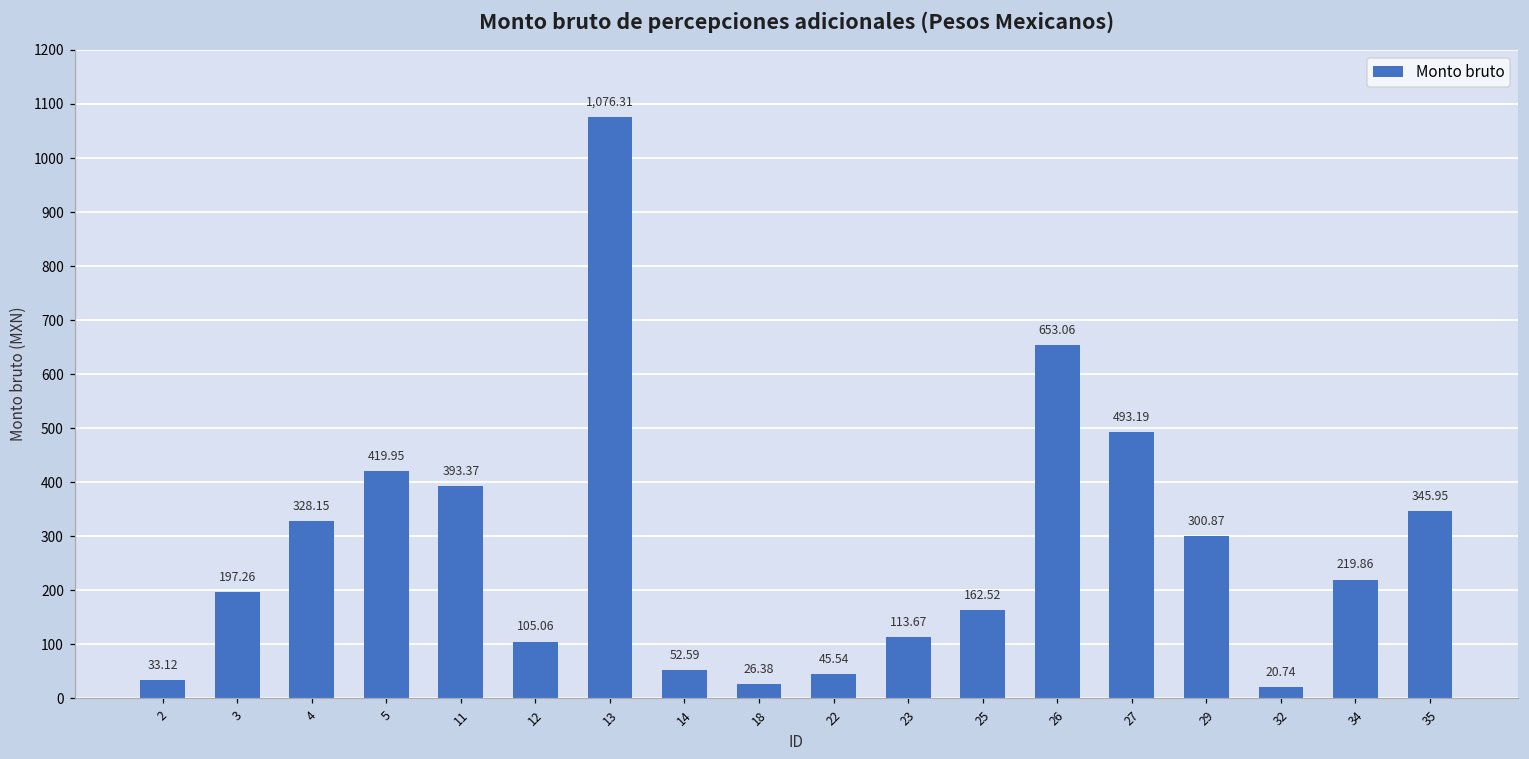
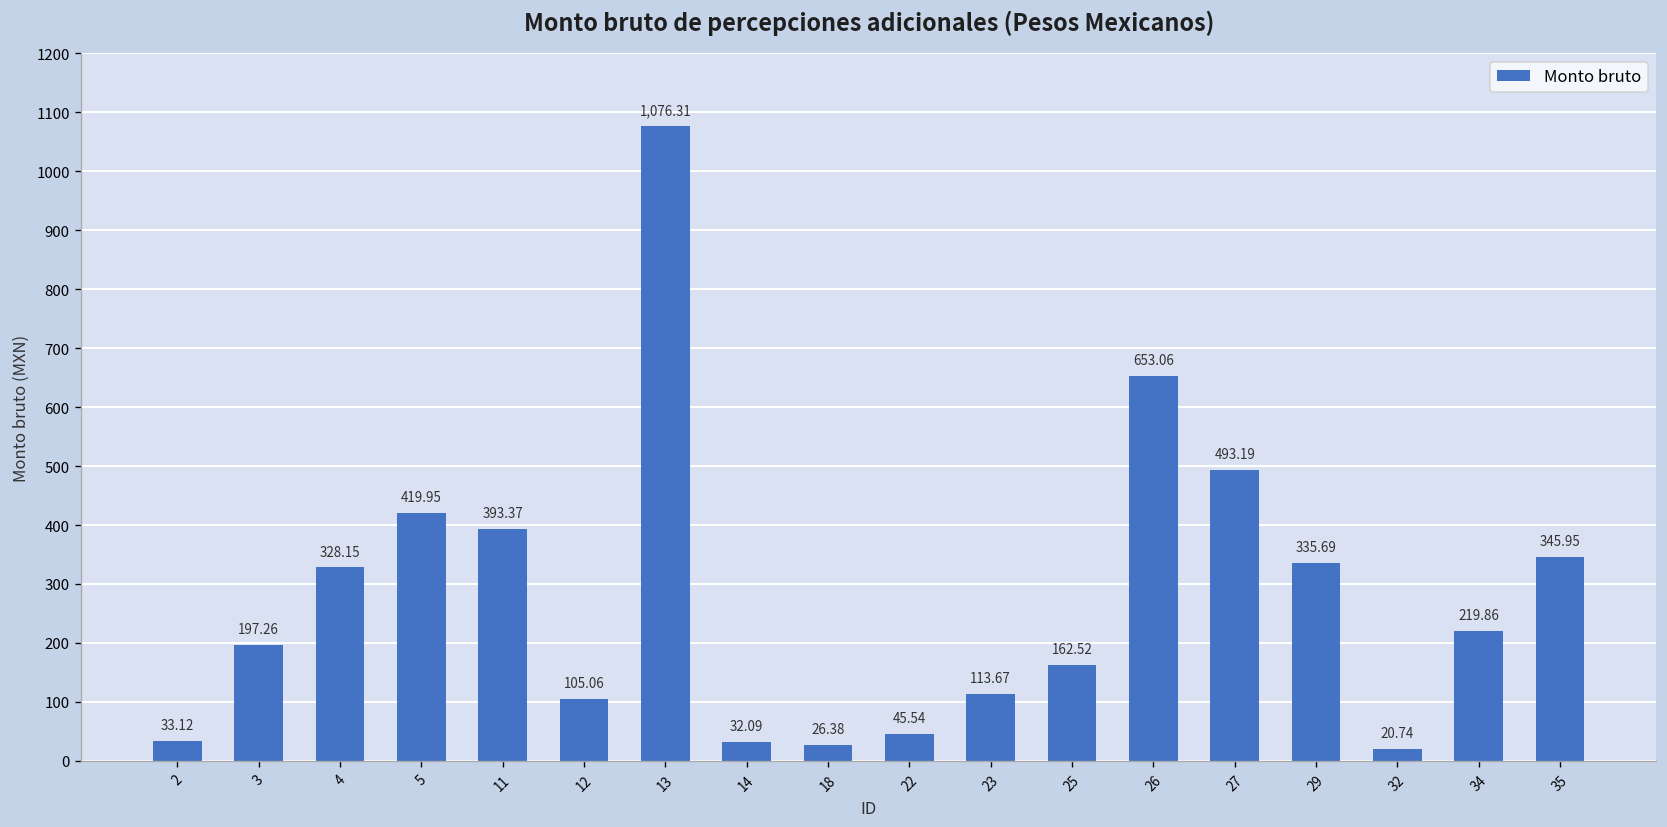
14: 52.59 -> 32.09
29: 300.87 -> 335.69
